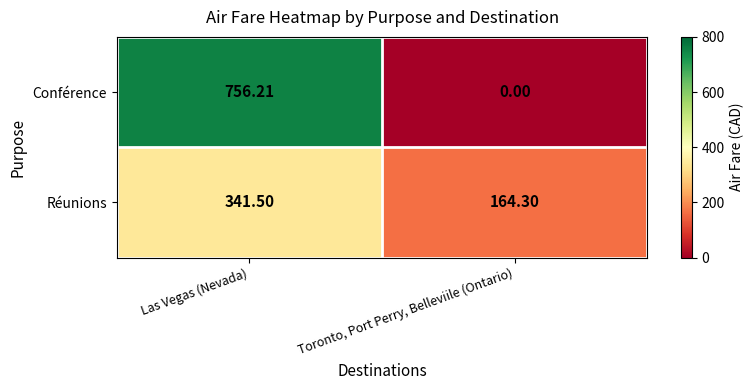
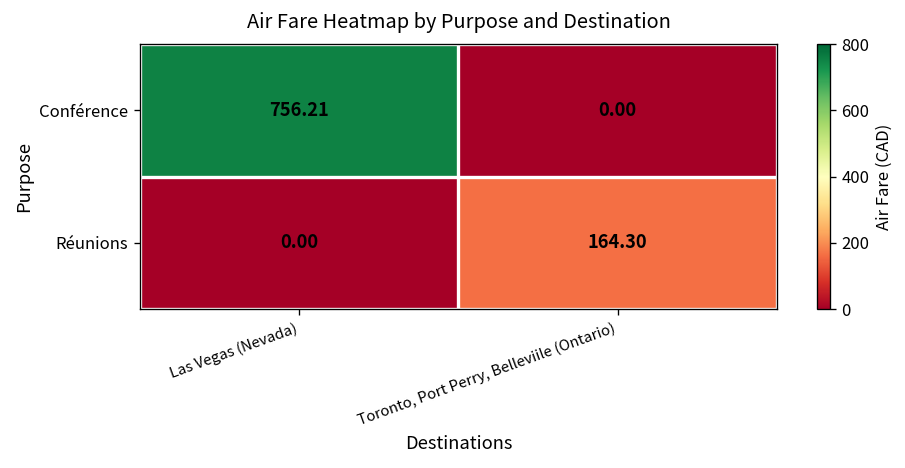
Réunions, Las Vegas (Nevada): 341.50 -> 0.00
